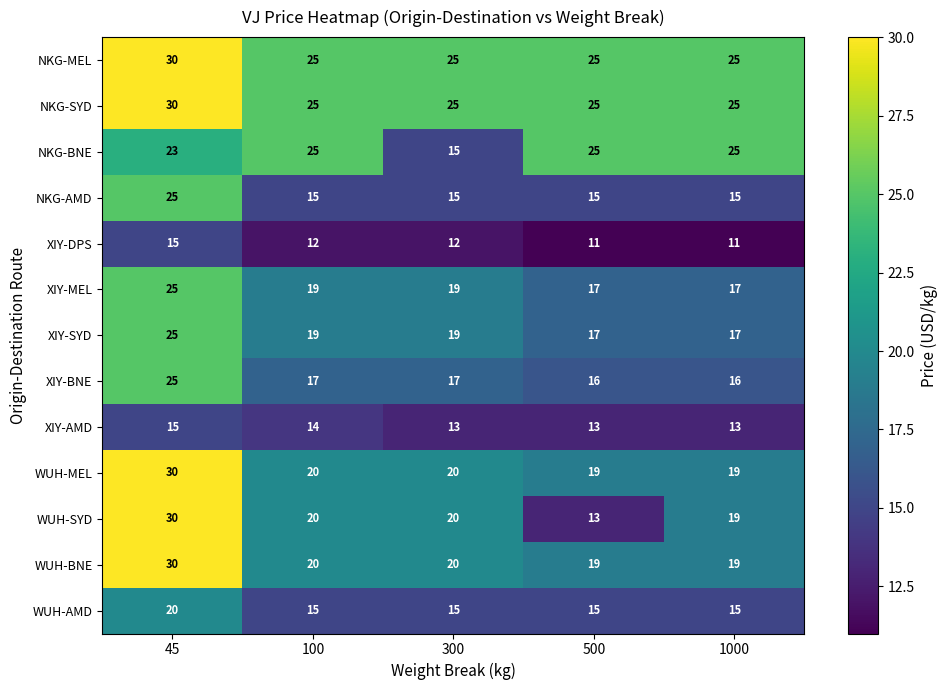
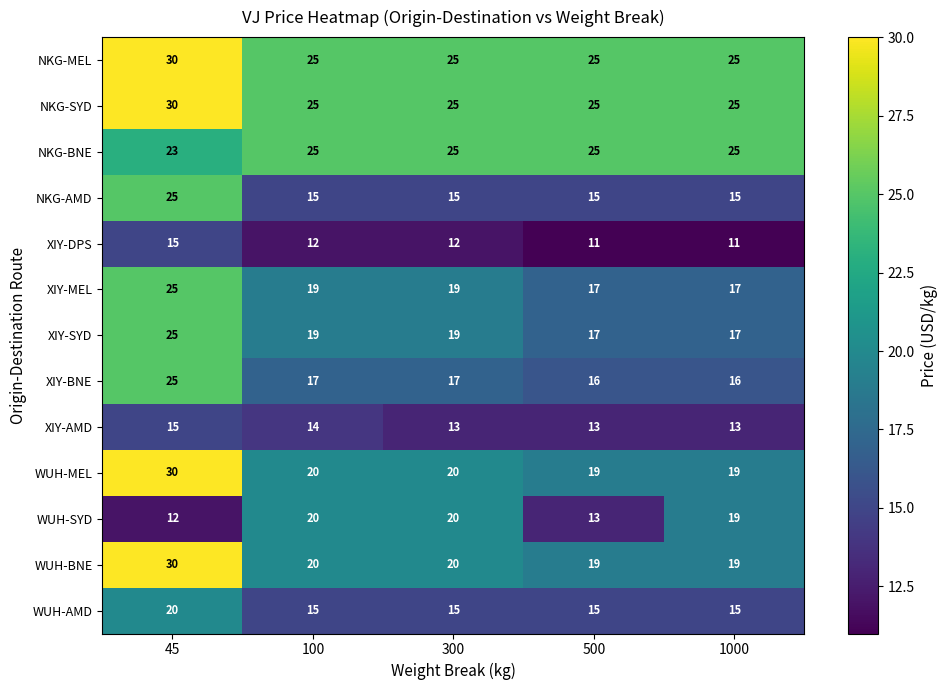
NKG-BNE, 300: 15 -> 25
WUH-SYD, 45: 30 -> 12
